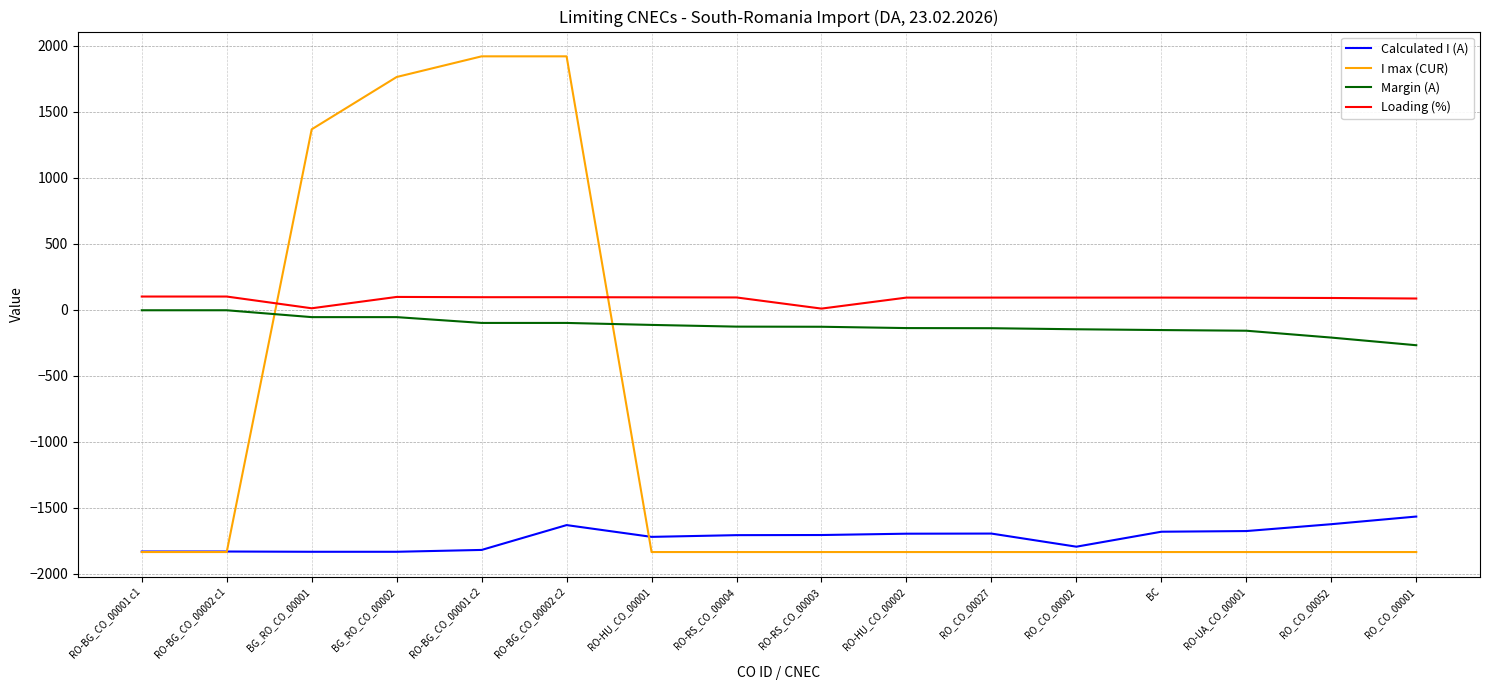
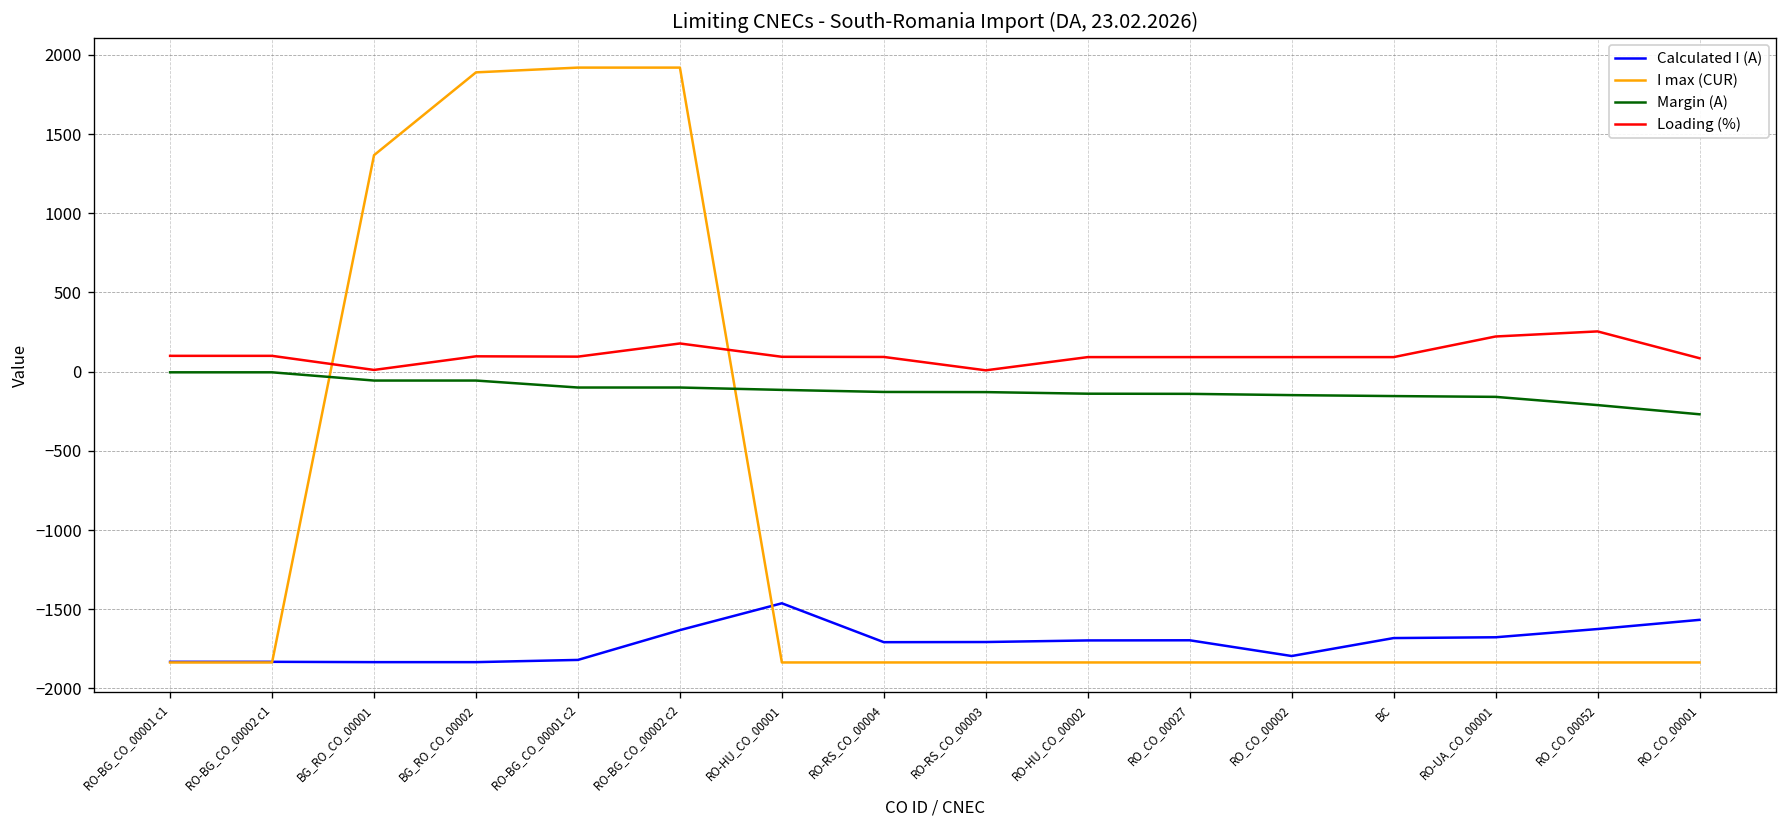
I max (CUR), BG_RO_CO_00002: 1760 -> 1890
Loading (%), RO-BG_CO_00002 c2: 100 -> 180
Calculated I (A), RO-HU_CO_00001: -1720 -> -1460
Loading (%), RO-UA_CO_00001: 90 -> 220
Loading (%), RO_CO_00052: 90 -> 250
